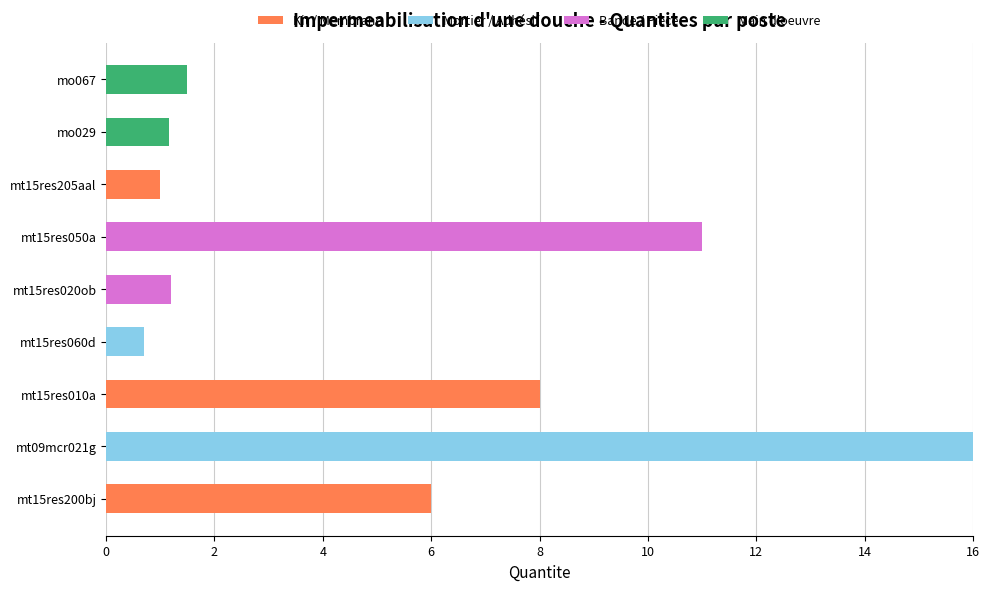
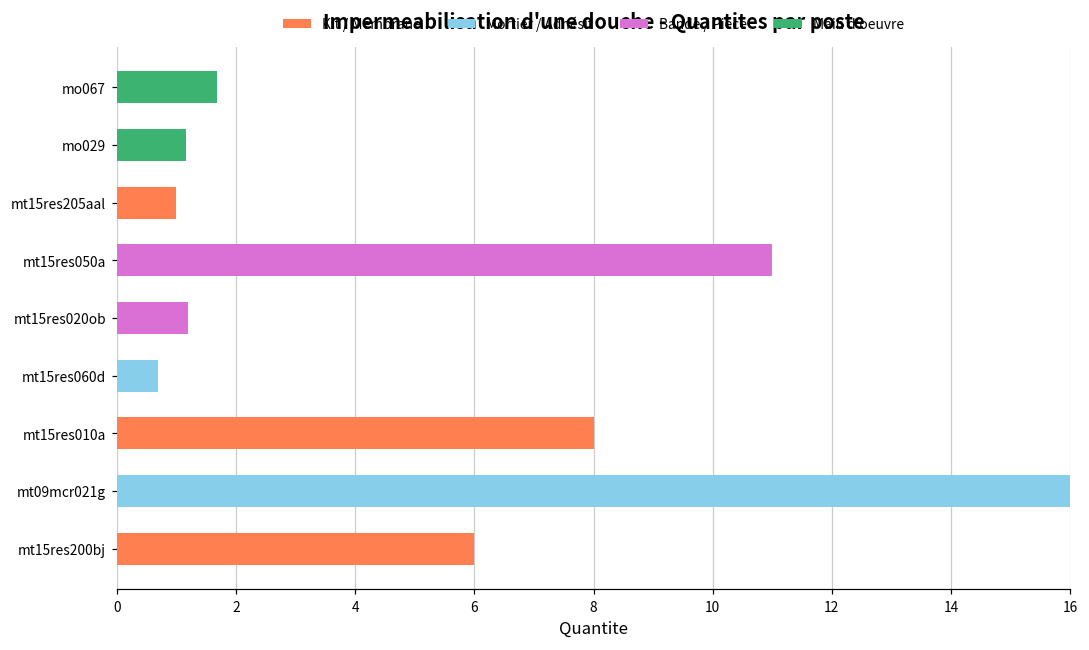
Main d'oeuvre, mo067: 1.5 -> 1.7
